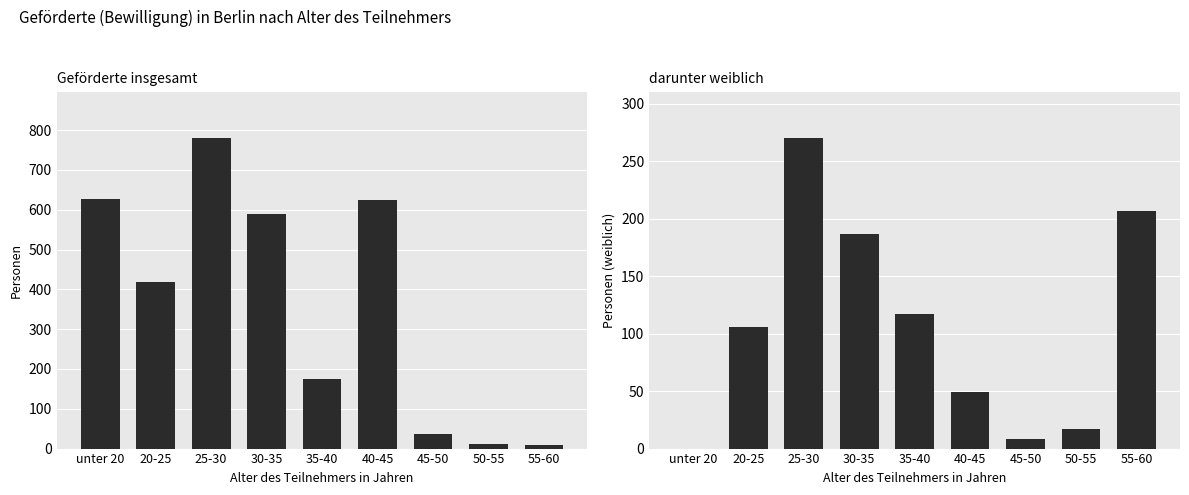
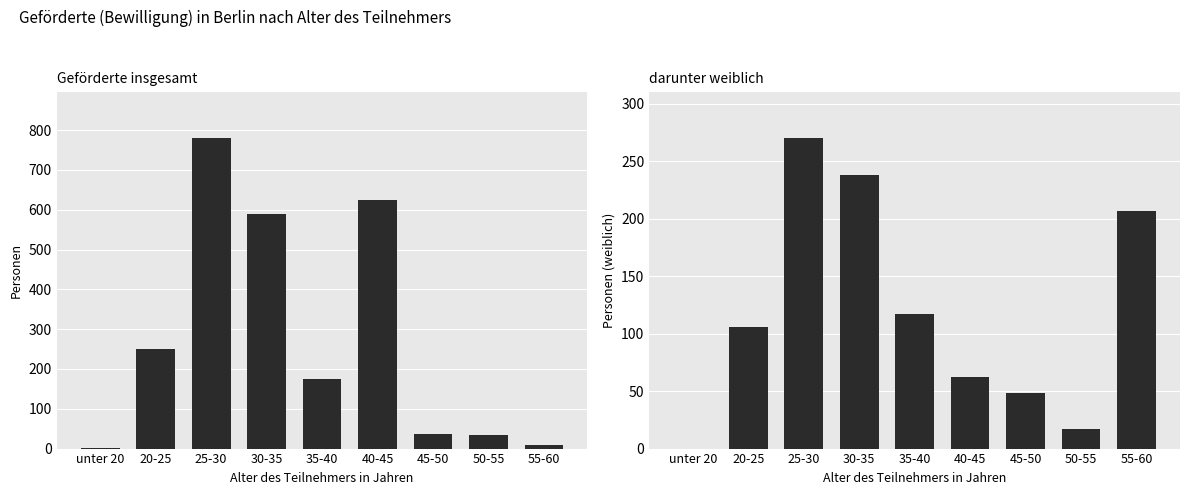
Geförderte insgesamt, unter 20: 630 -> 0
Geförderte insgesamt, 20-25: 420 -> 250
Geförderte insgesamt, 50-55: 10 -> 40
darunter weiblich, 30-35: 187 -> 238
darunter weiblich, 40-45: 49 -> 62
darunter weiblich, 45-50: 8 -> 48
